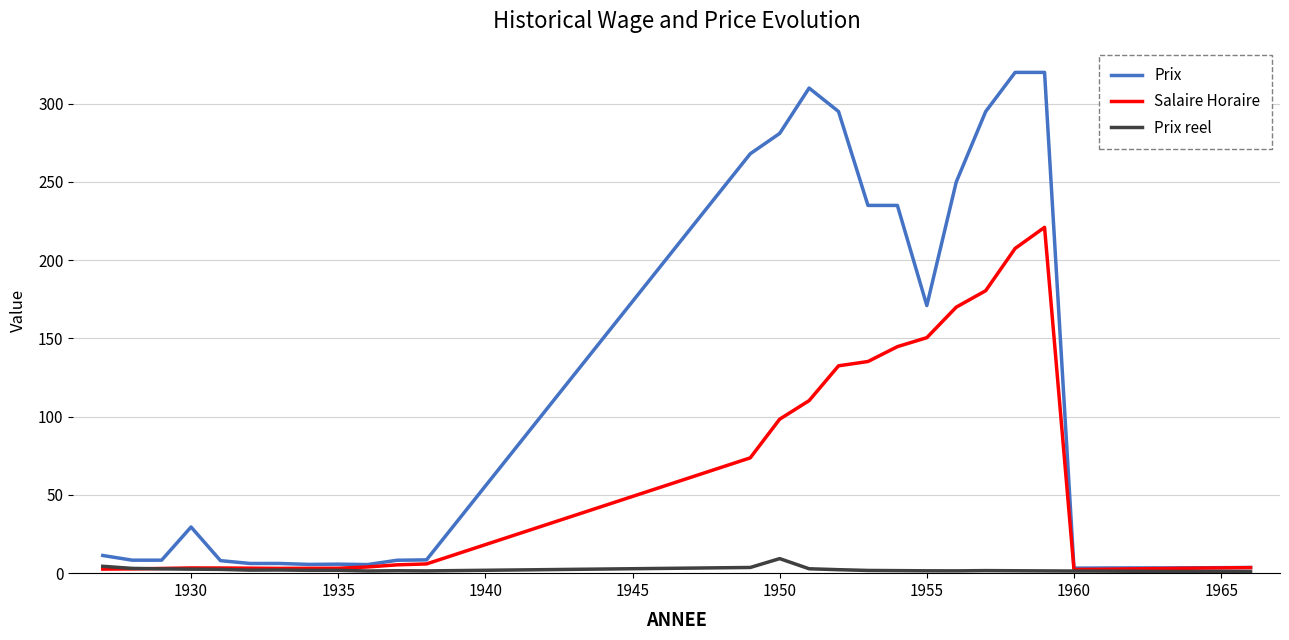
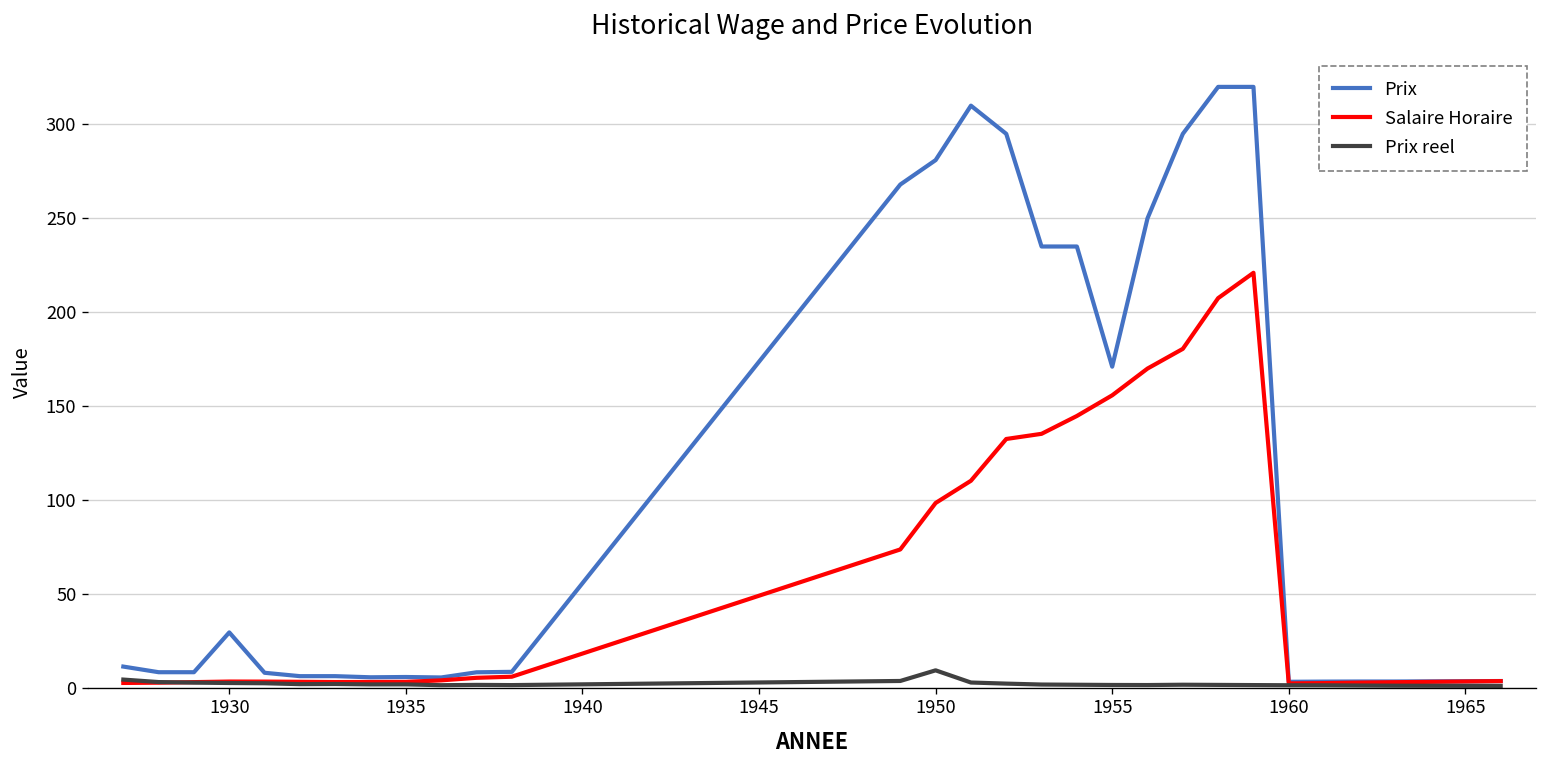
Salaire Horaire, 1955: 150 -> 156
